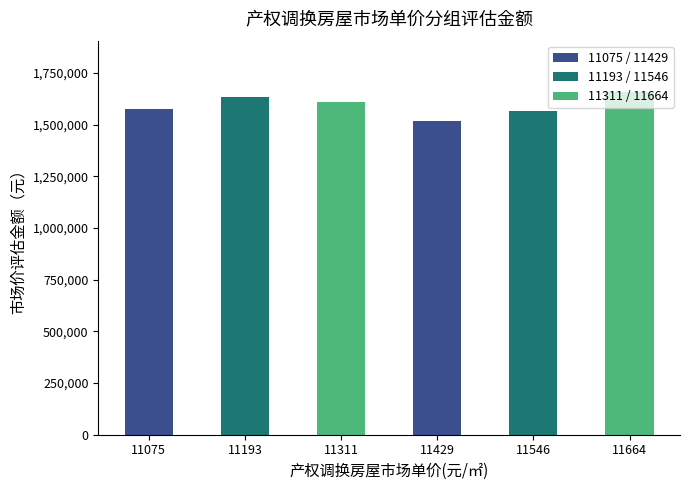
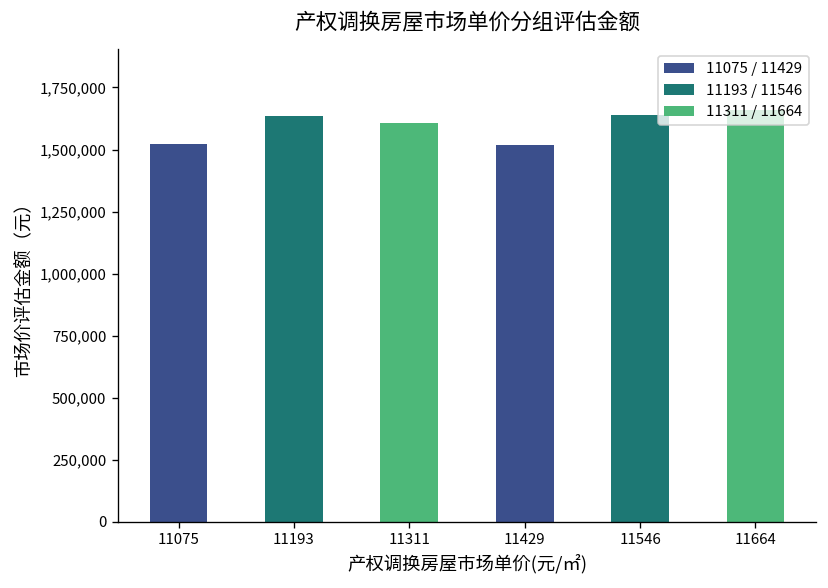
11075: 1,580,000 -> 1,520,000
11546: 1,560,000 -> 1,640,000
